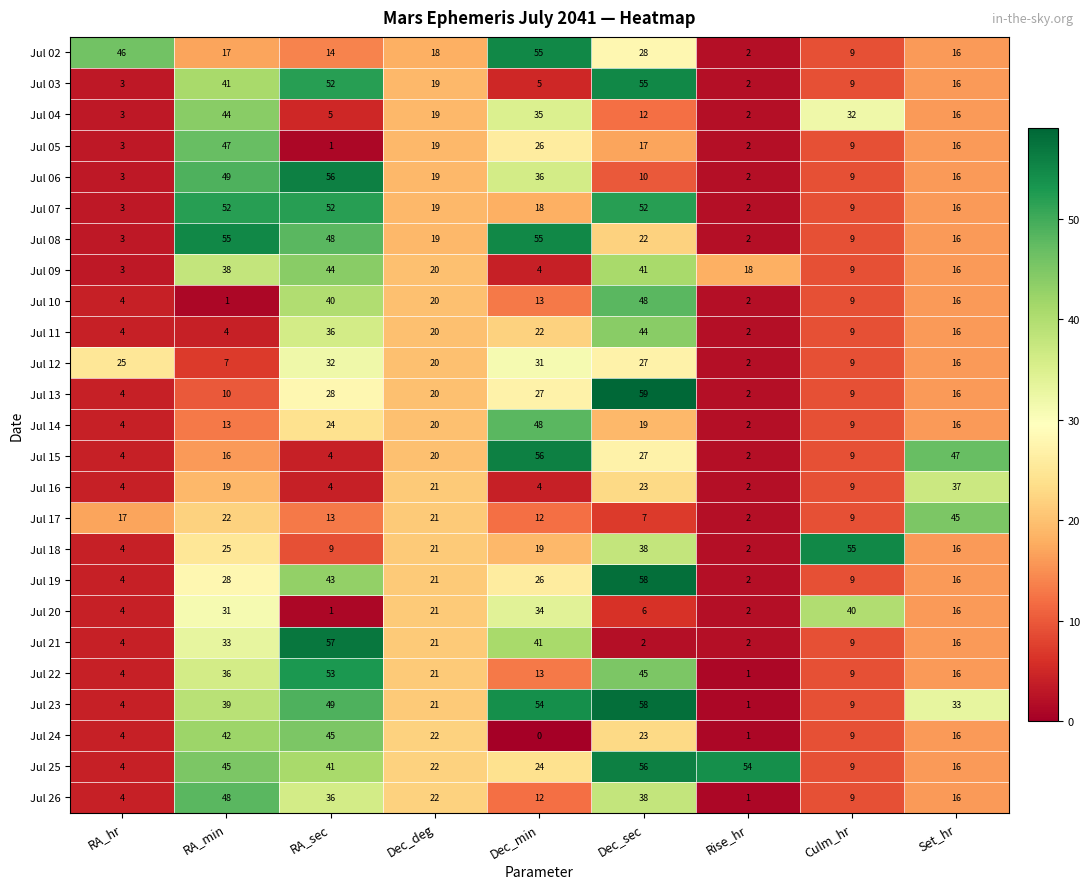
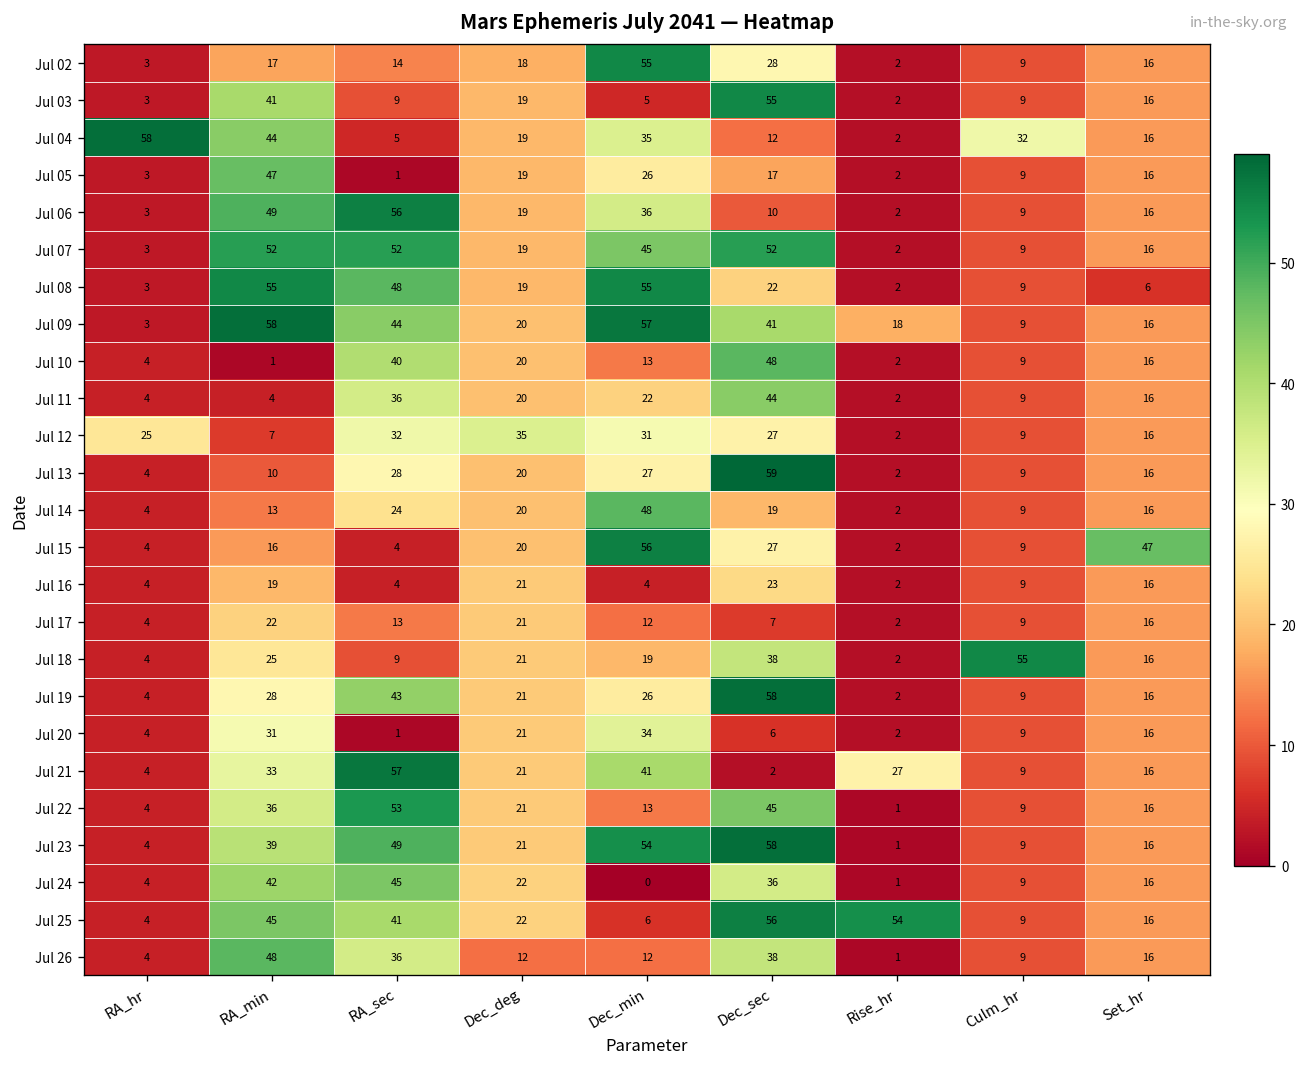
Jul 02, RA_hr: 46 -> 3
Jul 03, RA_sec: 52 -> 9
Jul 04, RA_hr: 3 -> 58
Jul 07, Dec_min: 18 -> 45
Jul 08, Set_hr: 16 -> 6
Jul 09, RA_min: 38 -> 58
Jul 09, Dec_min: 4 -> 57
Jul 12, Dec_deg: 20 -> 35
Jul 16, Set_hr: 37 -> 16
Jul 17, RA_hr: 17 -> 4
Jul 17, Set_hr: 45 -> 16
Jul 20, Culm_hr: 40 -> 9
Jul 21, Rise_hr: 2 -> 27
Jul 23, Set_hr: 33 -> 16
Jul 24, Dec_sec: 23 -> 36
Jul 25, Dec_min: 24 -> 6
Jul 26, Dec_deg: 22 -> 12
